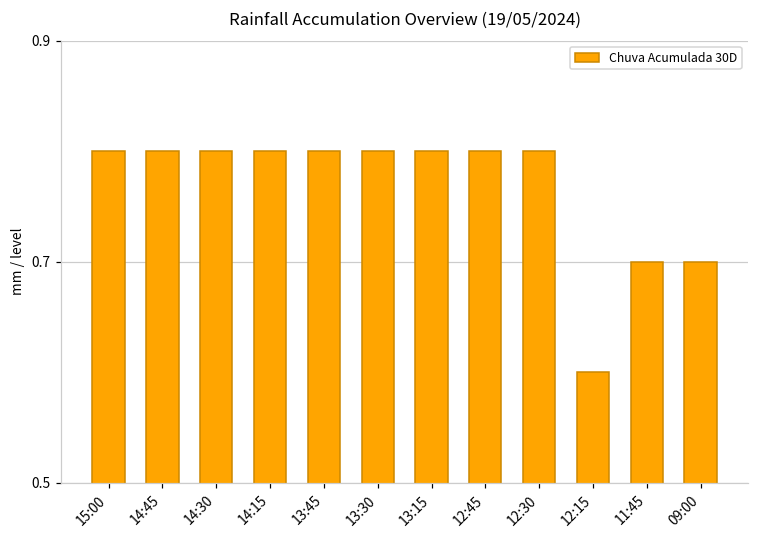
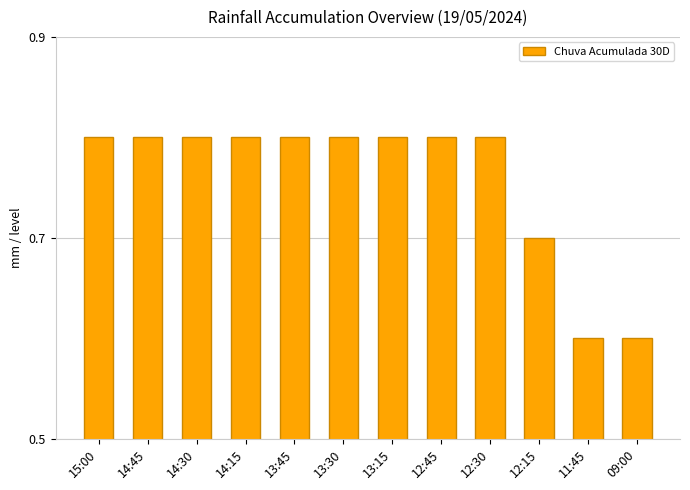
12:15: 0.6 -> 0.7
11:45: 0.7 -> 0.6
09:00: 0.7 -> 0.6
